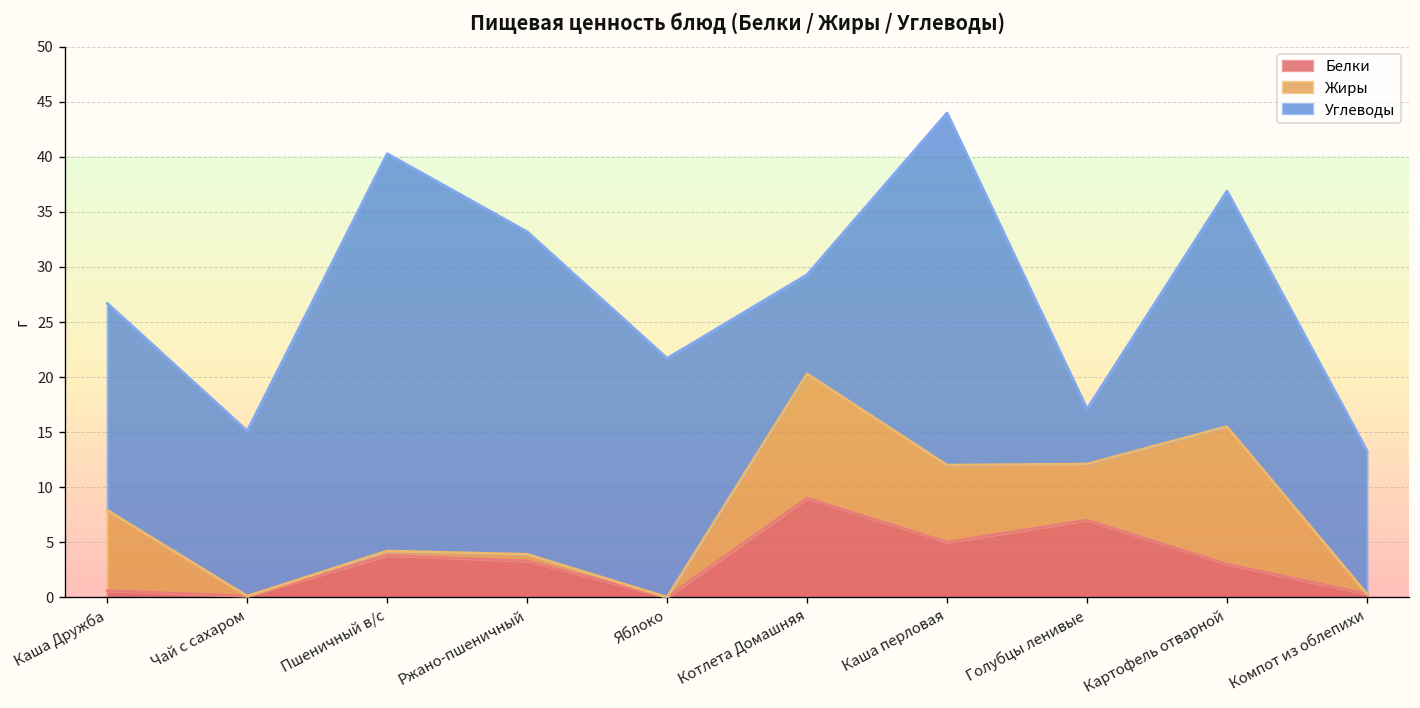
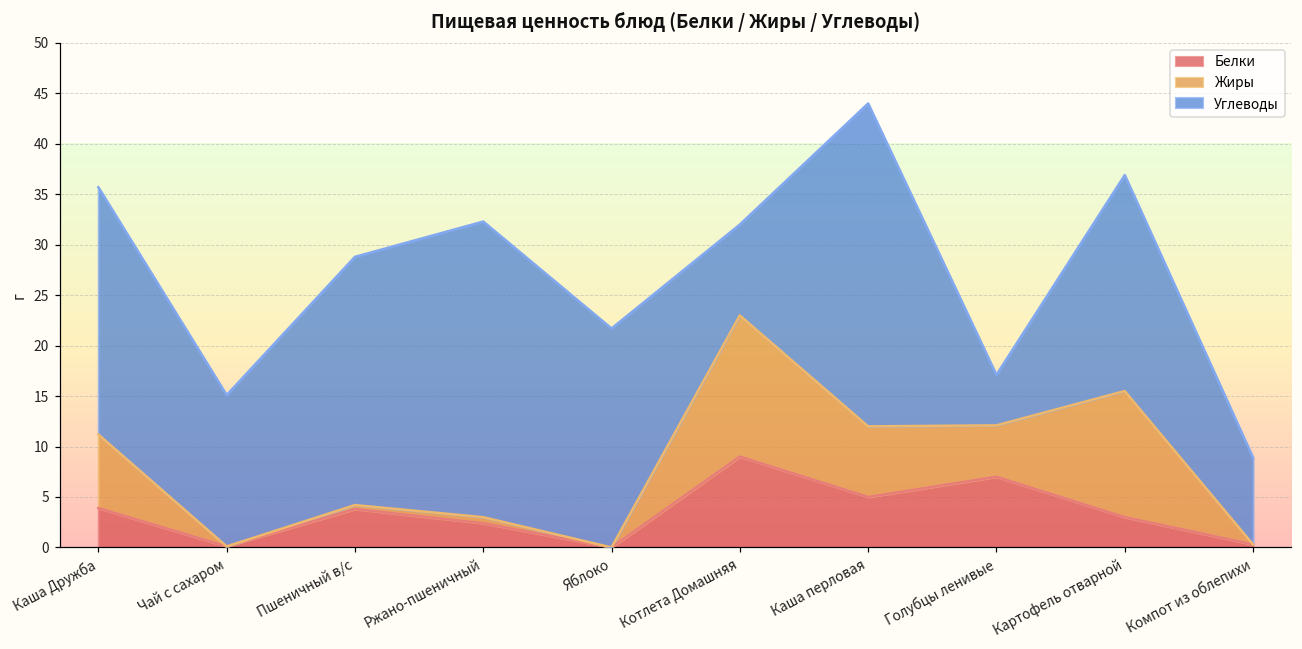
Белки, Каша Дружба: 1 -> 4
Углеводы, Каша Дружба: 19 -> 25
Углеводы, Пшеничный в/с: 36 -> 25
Белки, Ржано-пшеничный: 3 -> 2
Жиры, Котлета Домашняя: 11 -> 14
Углеводы, Компот из облепихи: 13 -> 9
